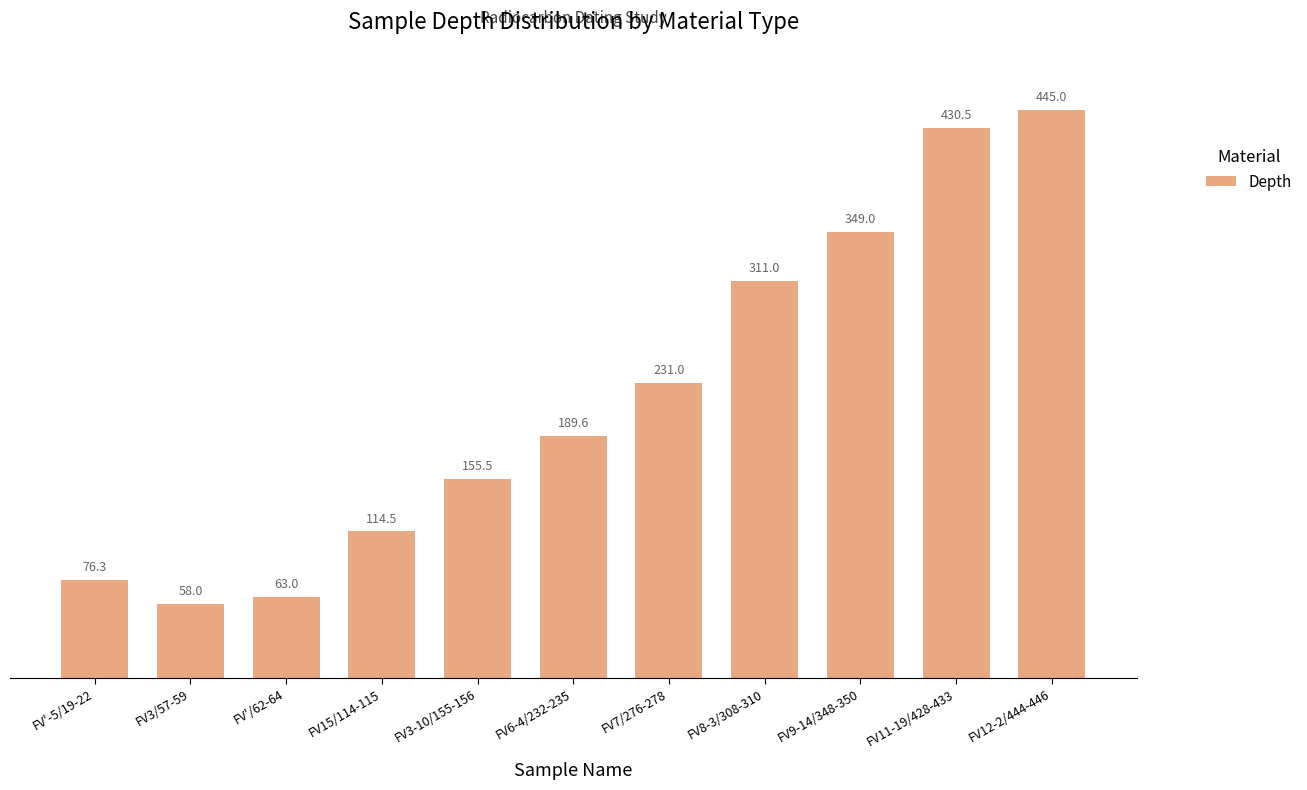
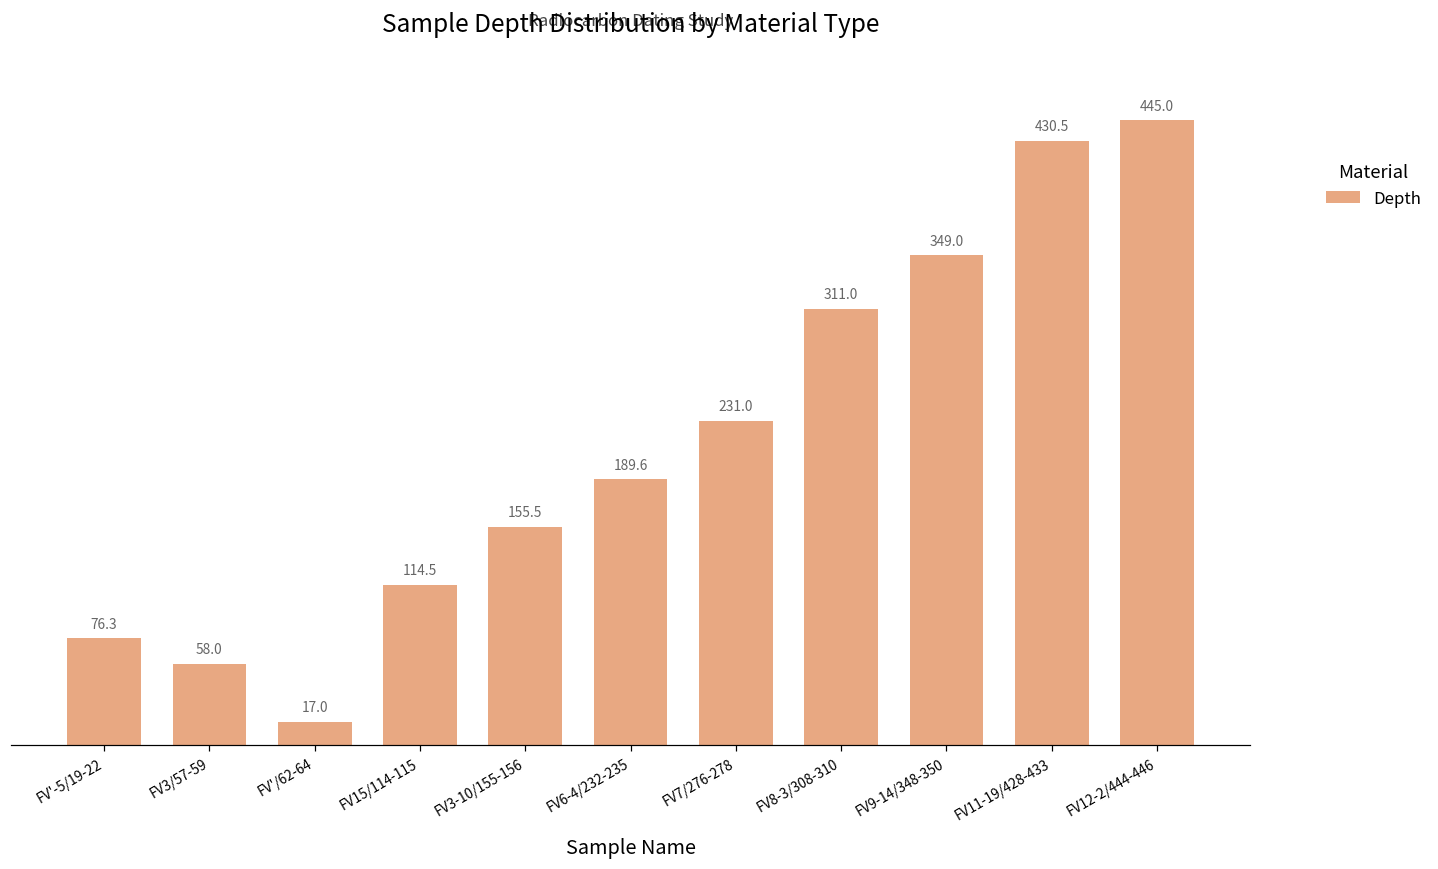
FV'/62-64: 63.0 -> 17.0
